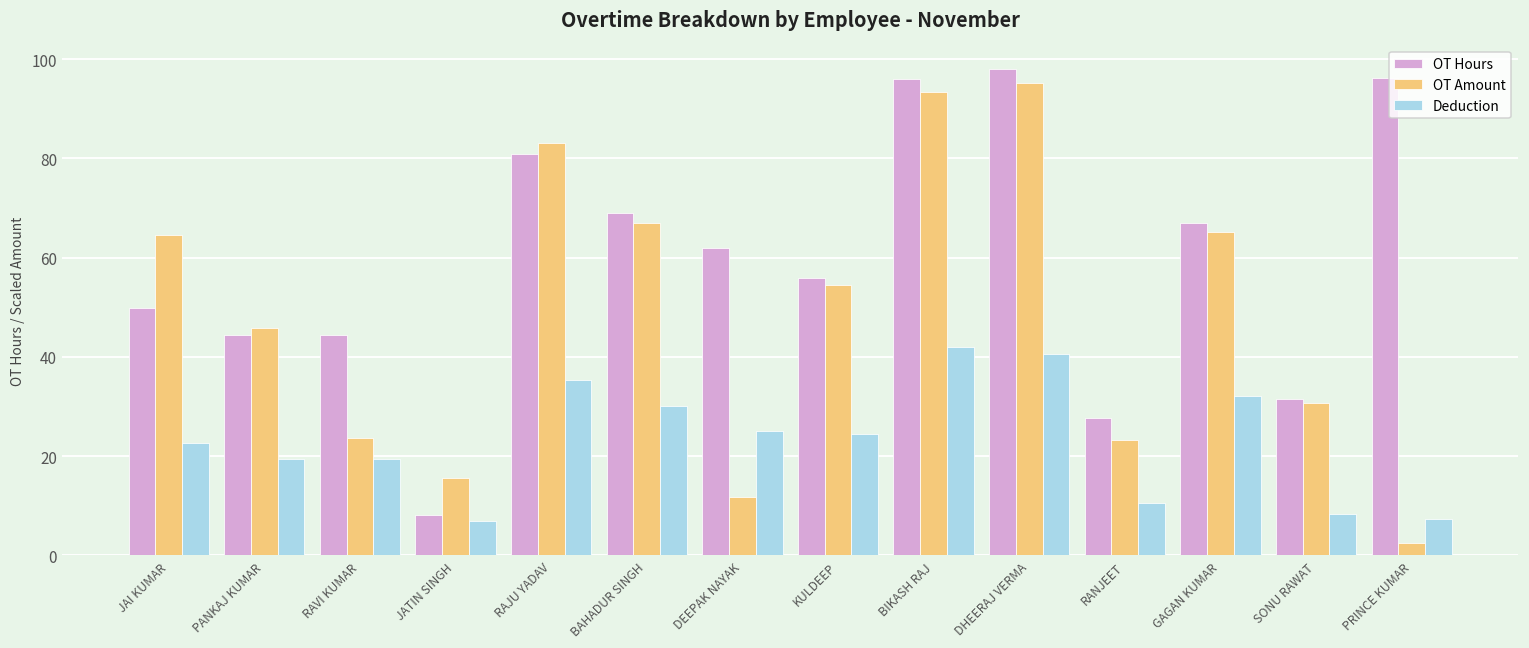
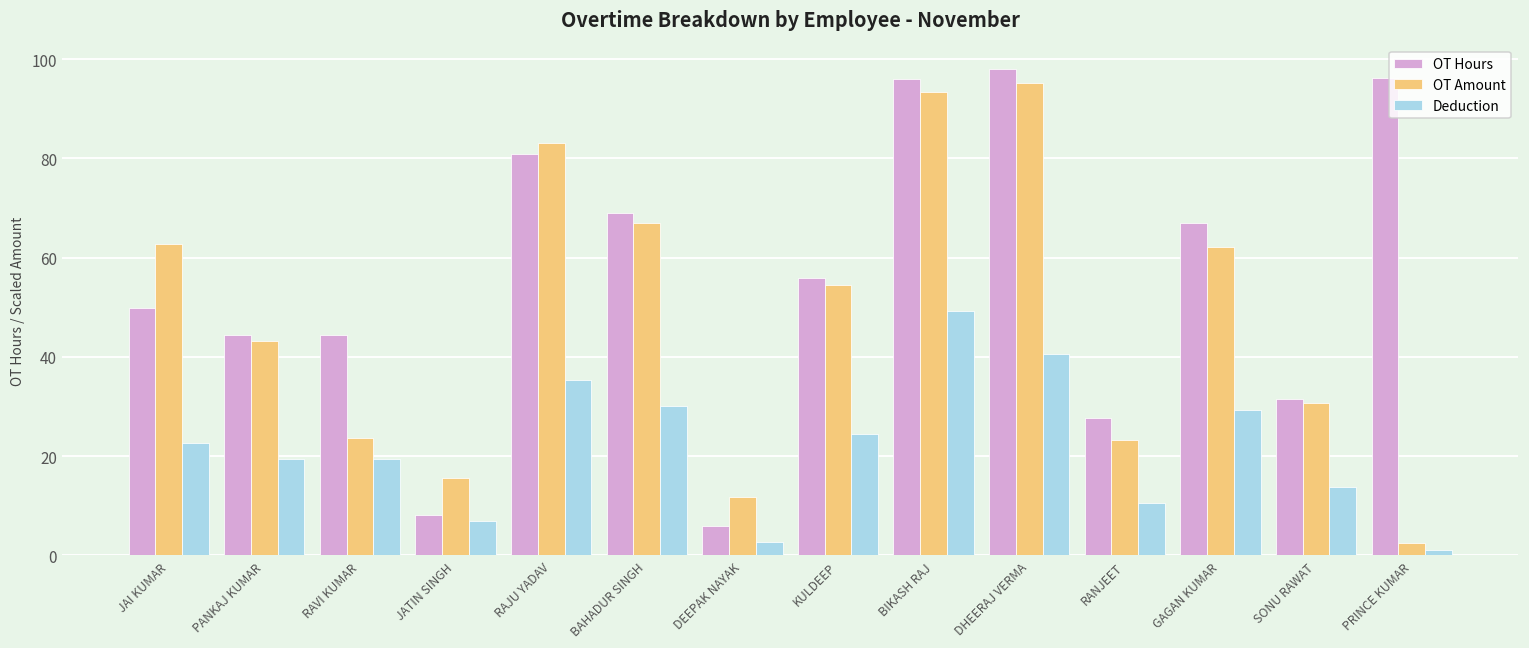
OT Amount, JAI KUMAR: 65 -> 63
OT Amount, PANKAJ KUMAR: 46 -> 43
OT Hours, DEEPAK NAYAK: 62 -> 6
Deduction, DEEPAK NAYAK: 25 -> 3
Deduction, BIKASH RAJ: 42 -> 49
OT Amount, GAGAN KUMAR: 65 -> 62
Deduction, GAGAN KUMAR: 32 -> 29
Deduction, SONU RAWAT: 8 -> 14
Deduction, PRINCE KUMAR: 7 -> 1
